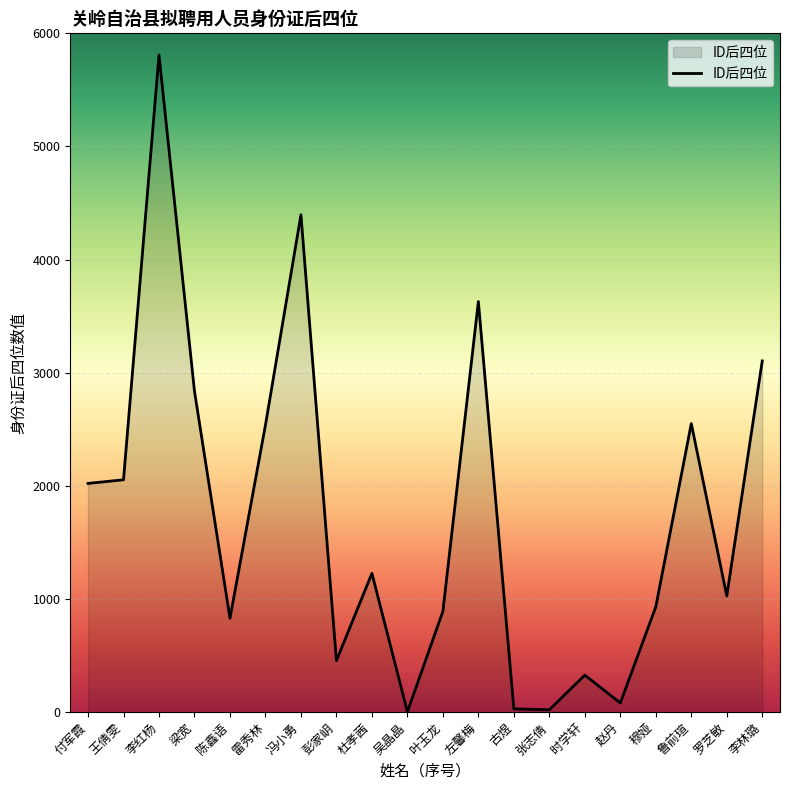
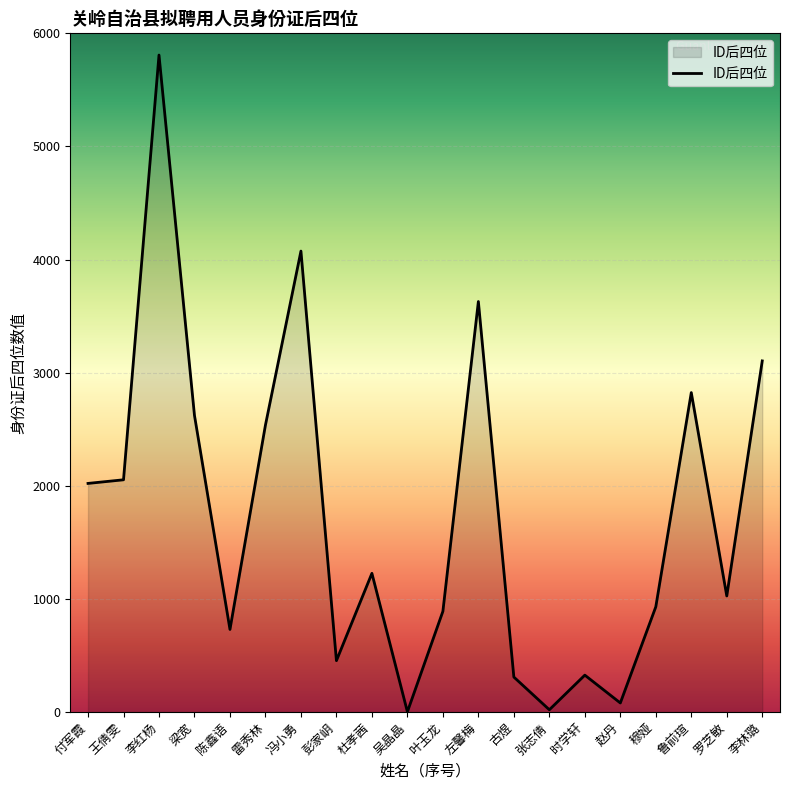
梁宽: 2840 -> 2620
陈鑫语: 830 -> 730
冯小勇: 4400 -> 4080
古煜: 30 -> 310
鲁前瑄: 2550 -> 2820
